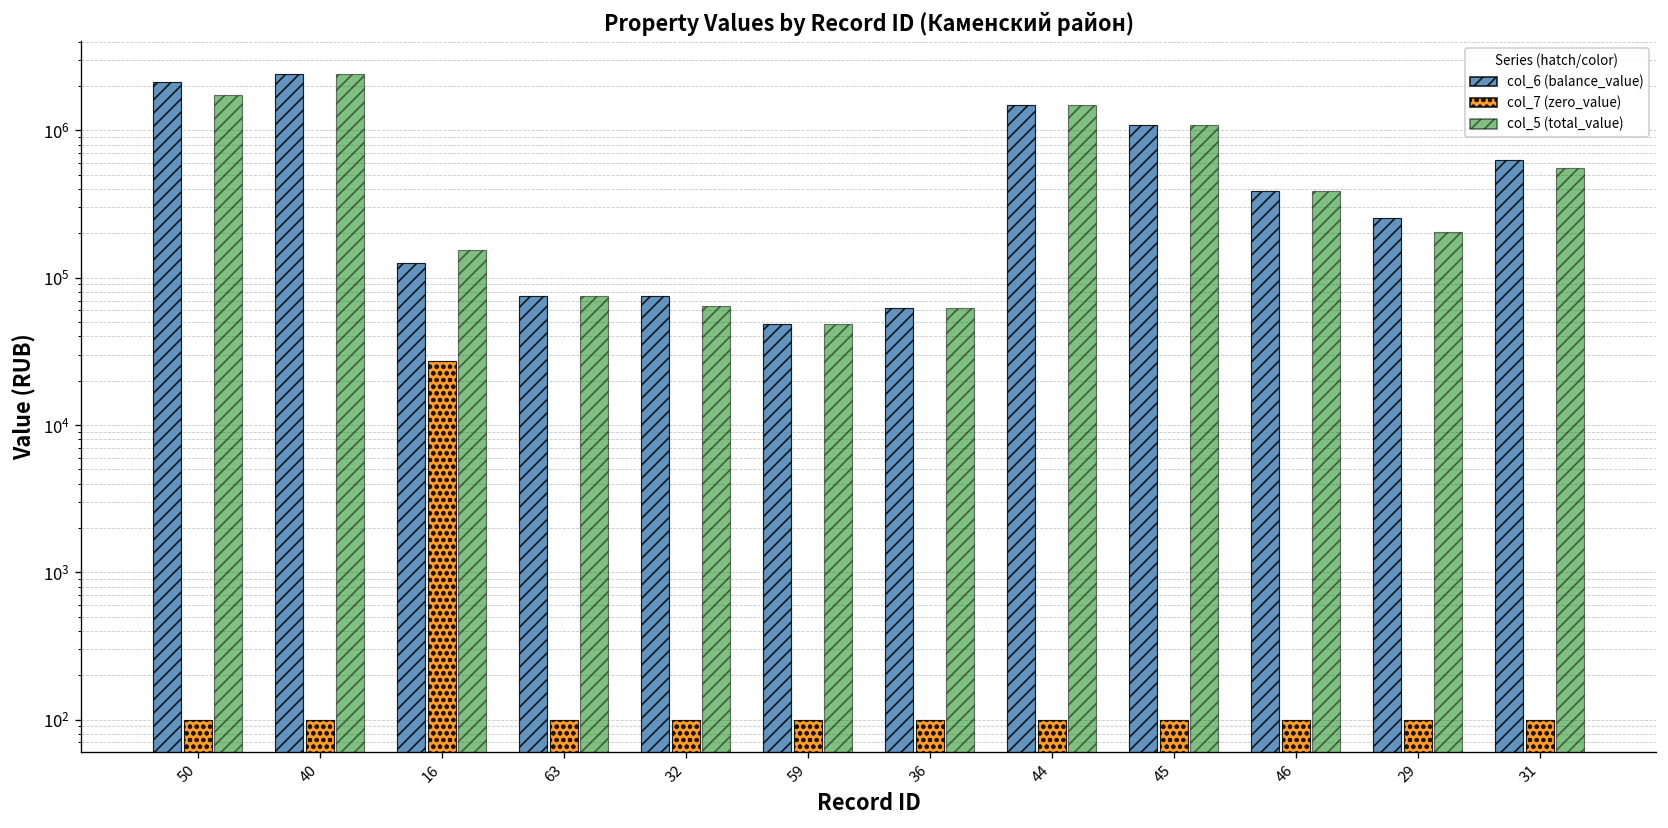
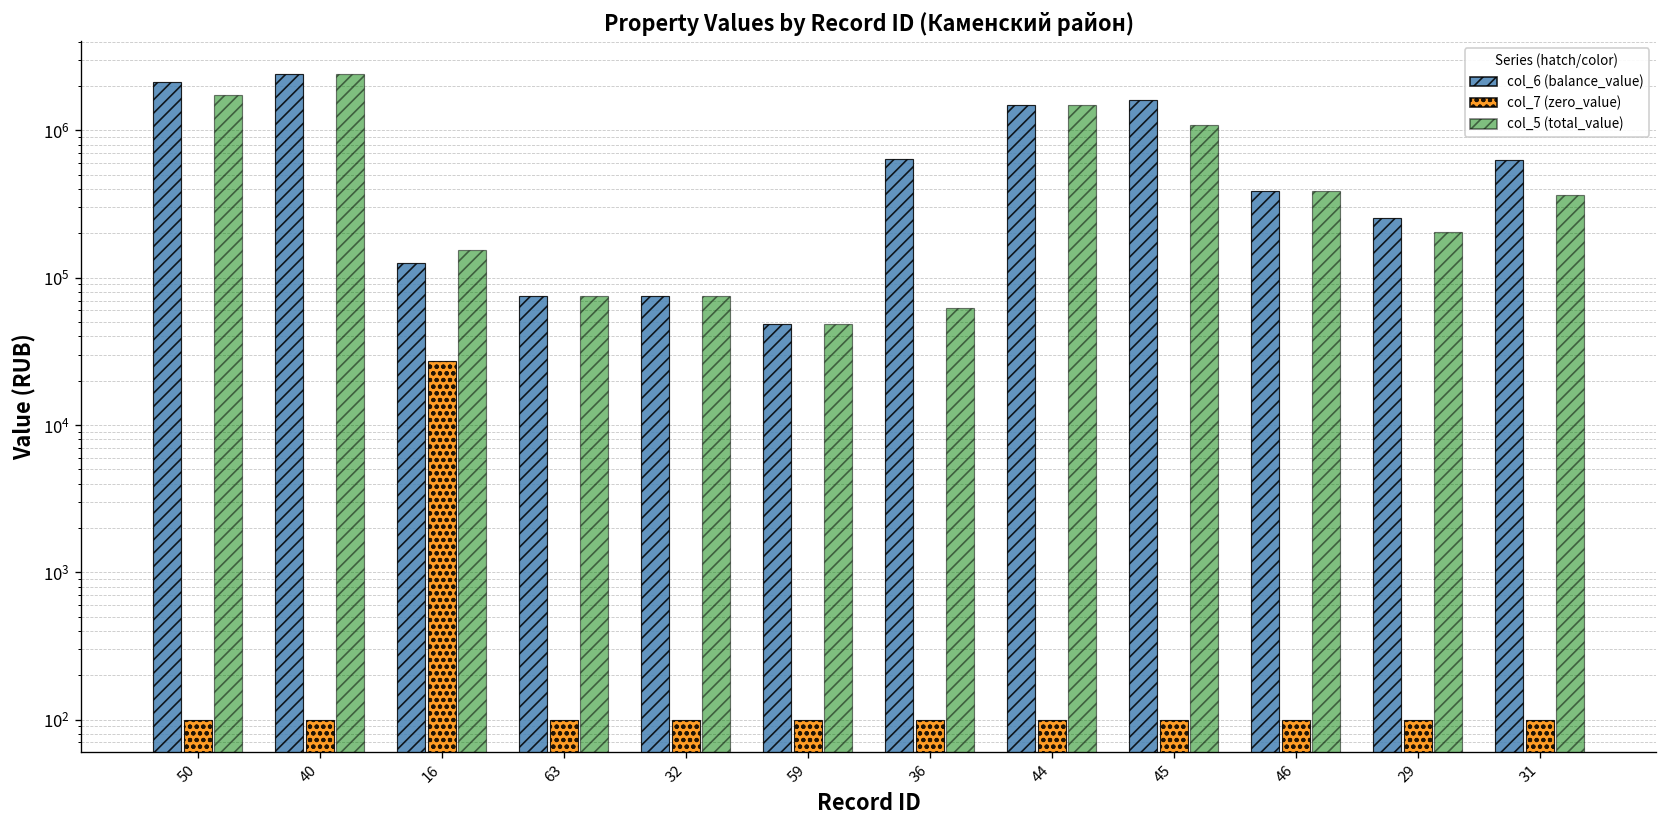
col_5 (total_value), 32: 60000 -> 70000
col_6 (balance_value), 36: 60000 -> 600000
col_6 (balance_value), 45: 1100000 -> 1600000
col_5 (total_value), 31: 600000 -> 370000
